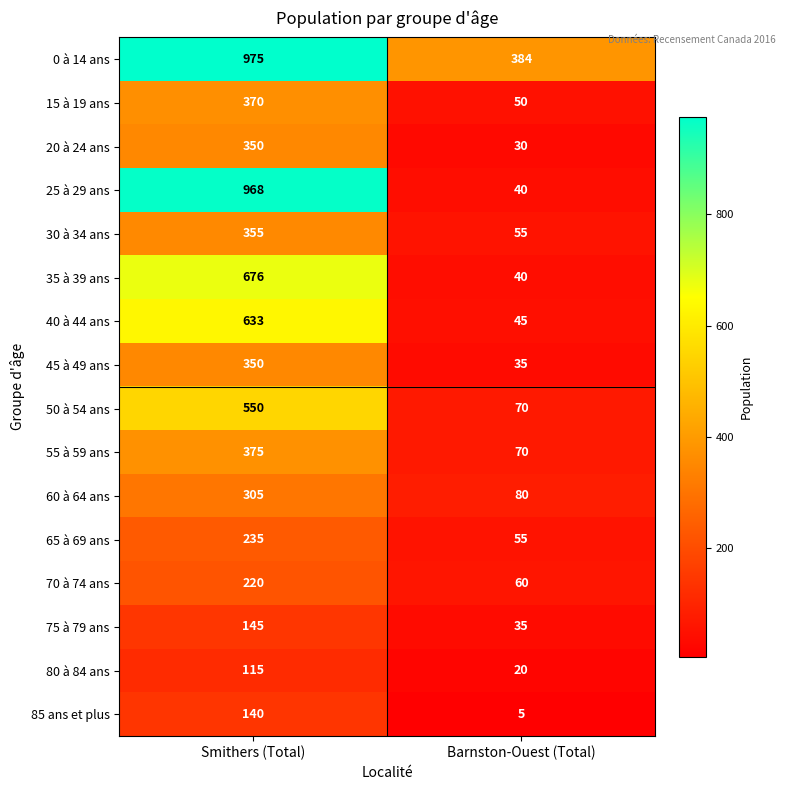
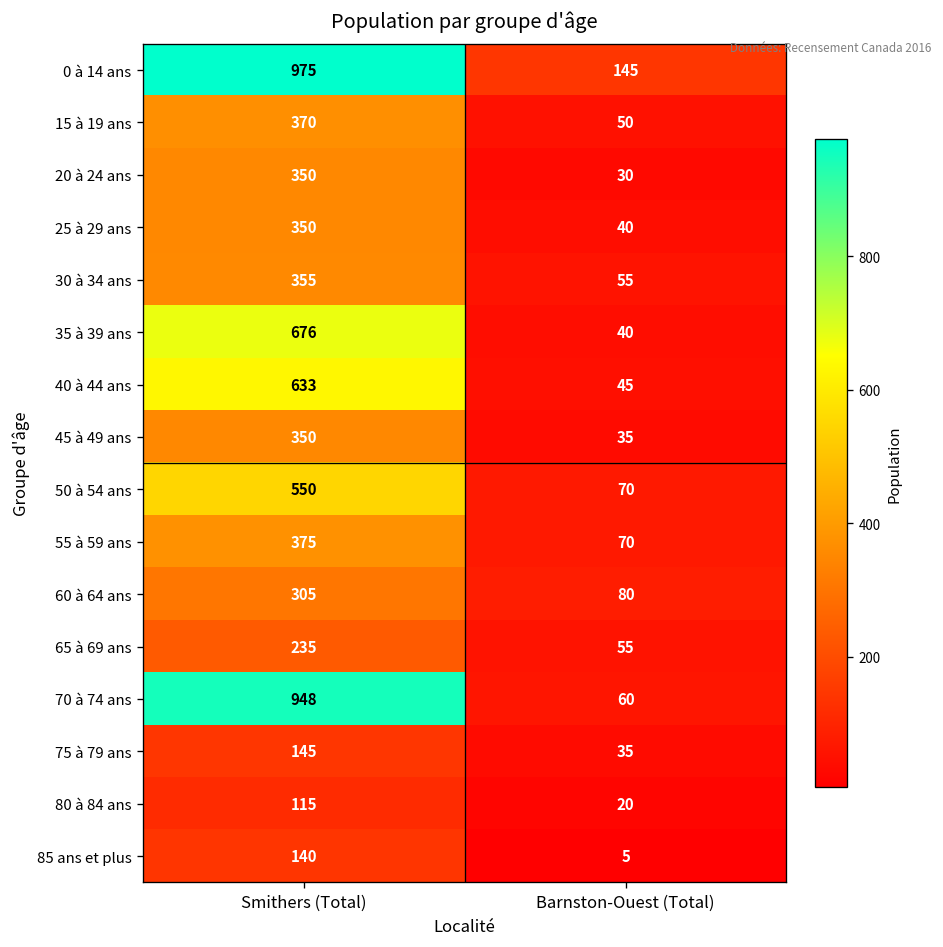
0 à 14 ans, Barnston-Ouest (Total): 384 -> 145
25 à 29 ans, Smithers (Total): 968 -> 350
70 à 74 ans, Smithers (Total): 220 -> 948
